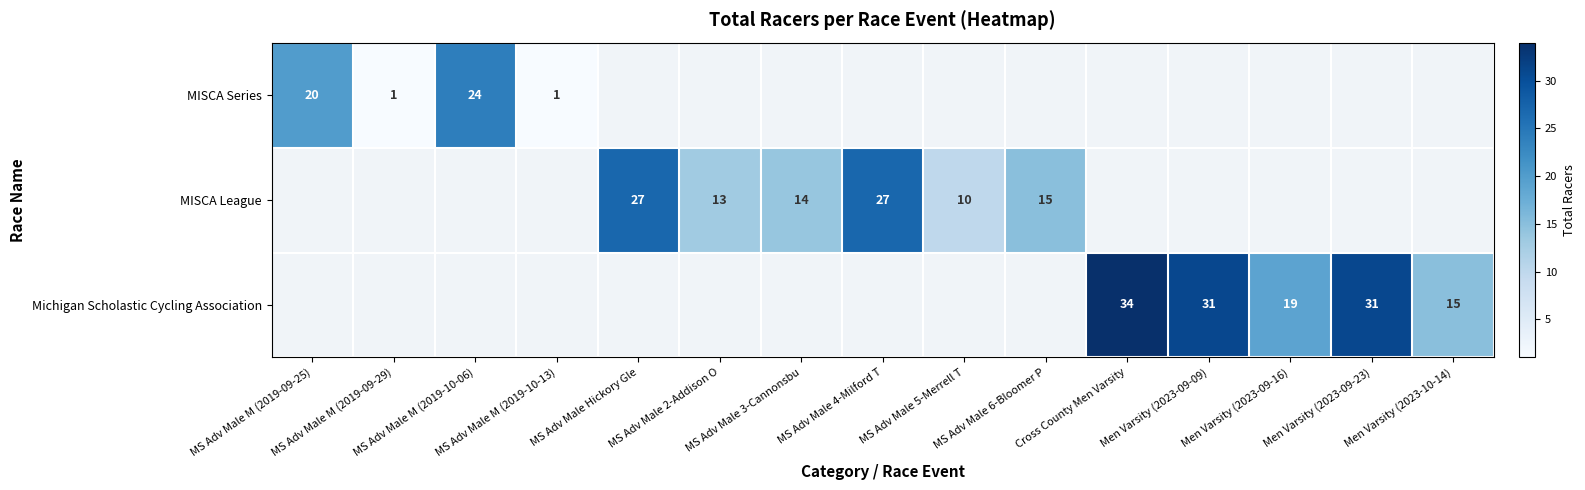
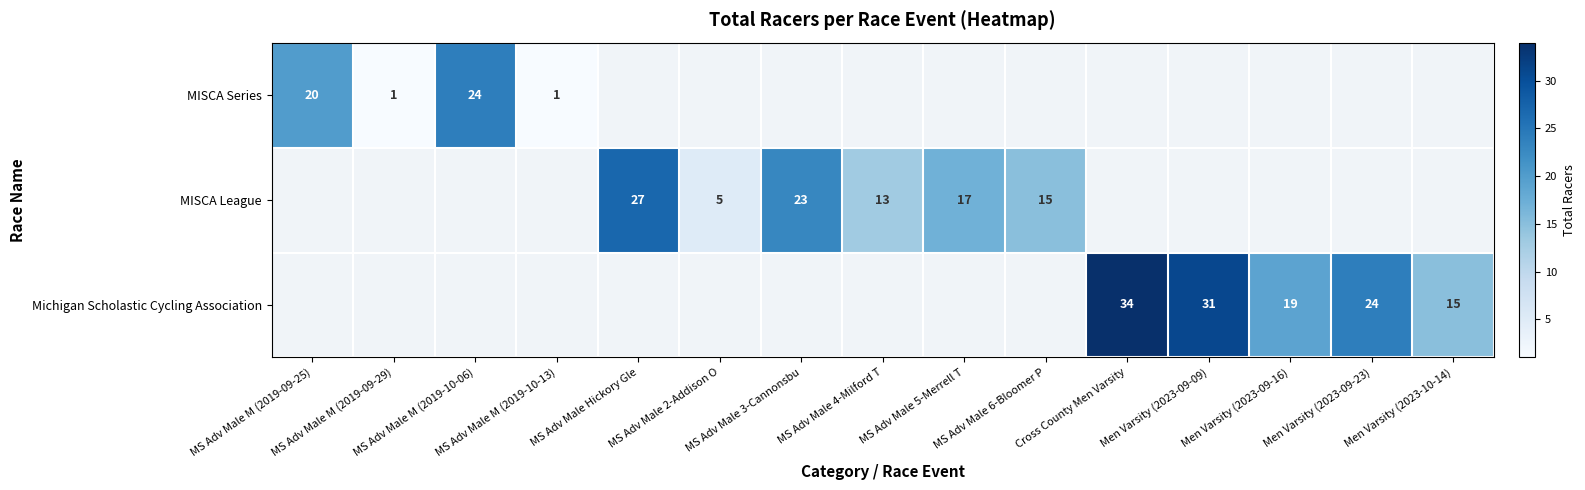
MISCA League, MS Adv Male 2-Addison O: 13 -> 5
MISCA League, MS Adv Male 3-Cannonsbu: 14 -> 23
MISCA League, MS Adv Male 4-Milford T: 27 -> 13
MISCA League, MS Adv Male 5-Merrell T: 10 -> 17
Michigan Scholastic Cycling Association, Men Varsity (2023-09-23): 31 -> 24
